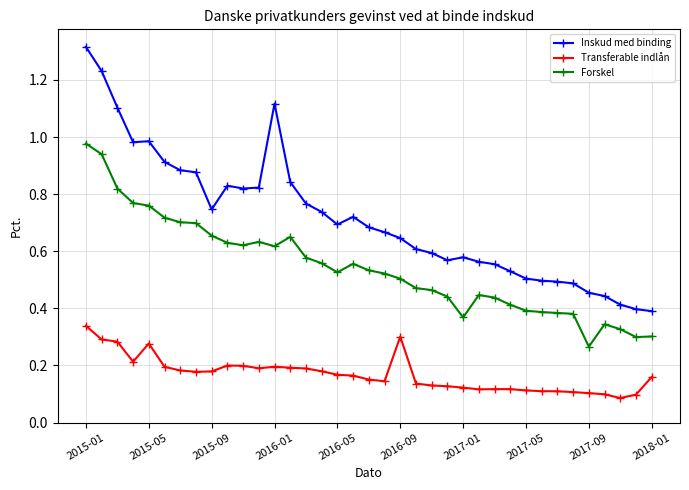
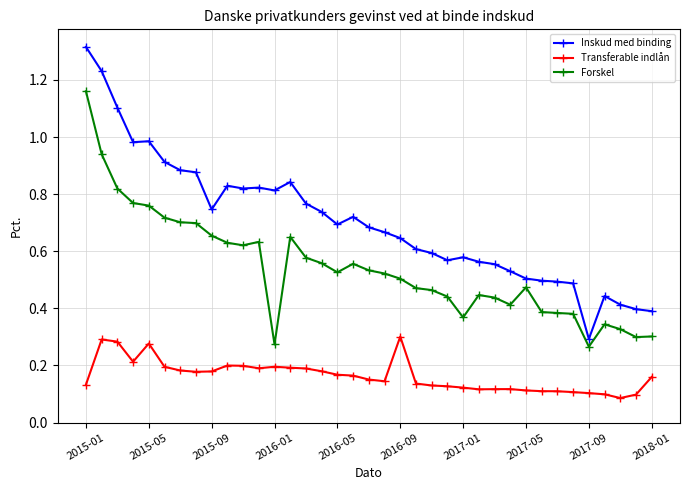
Transferable indlån, 2015-01: 0.34 -> 0.13
Forskel, 2015-01: 0.98 -> 1.16
Inskud med binding, 2016-01: 1.12 -> 0.81
Forskel, 2016-01: 0.62 -> 0.27
Forskel, 2017-05: 0.39 -> 0.47
Inskud med binding, 2017-09: 0.45 -> 0.29
